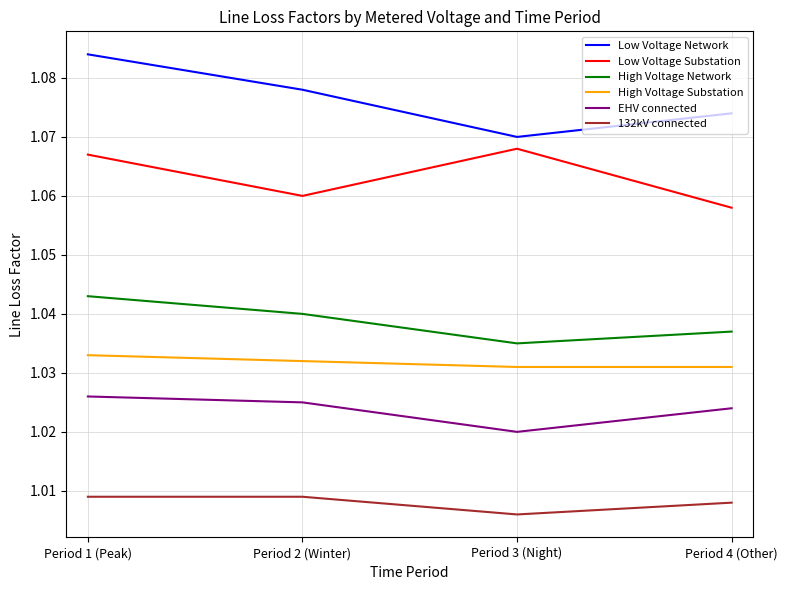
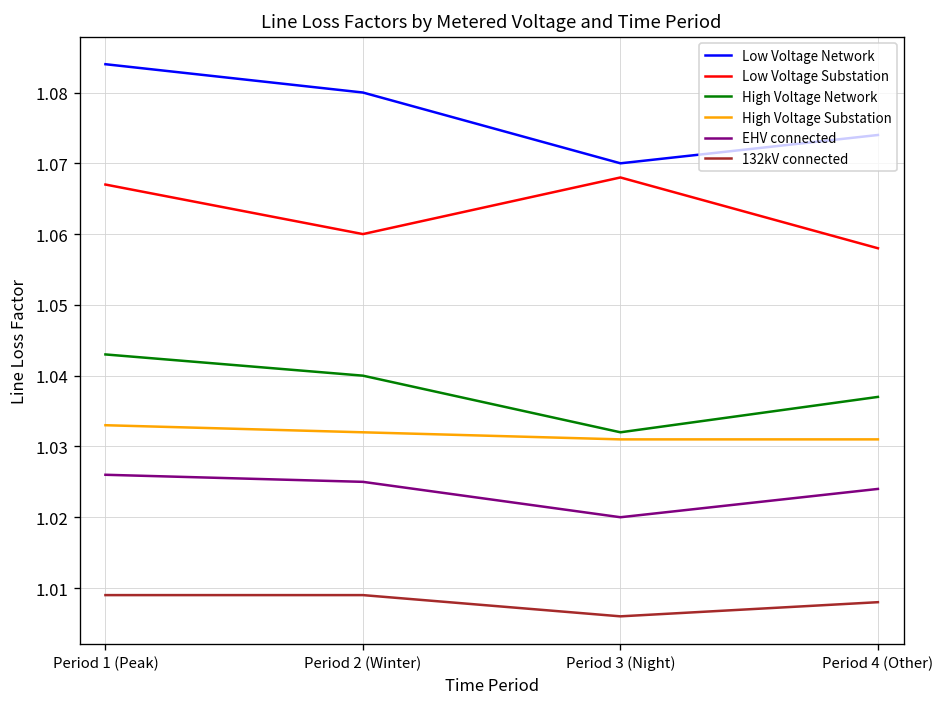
Low Voltage Network, Period 2 (Winter): 1.078 -> 1.080
High Voltage Network, Period 3 (Night): 1.035 -> 1.032
